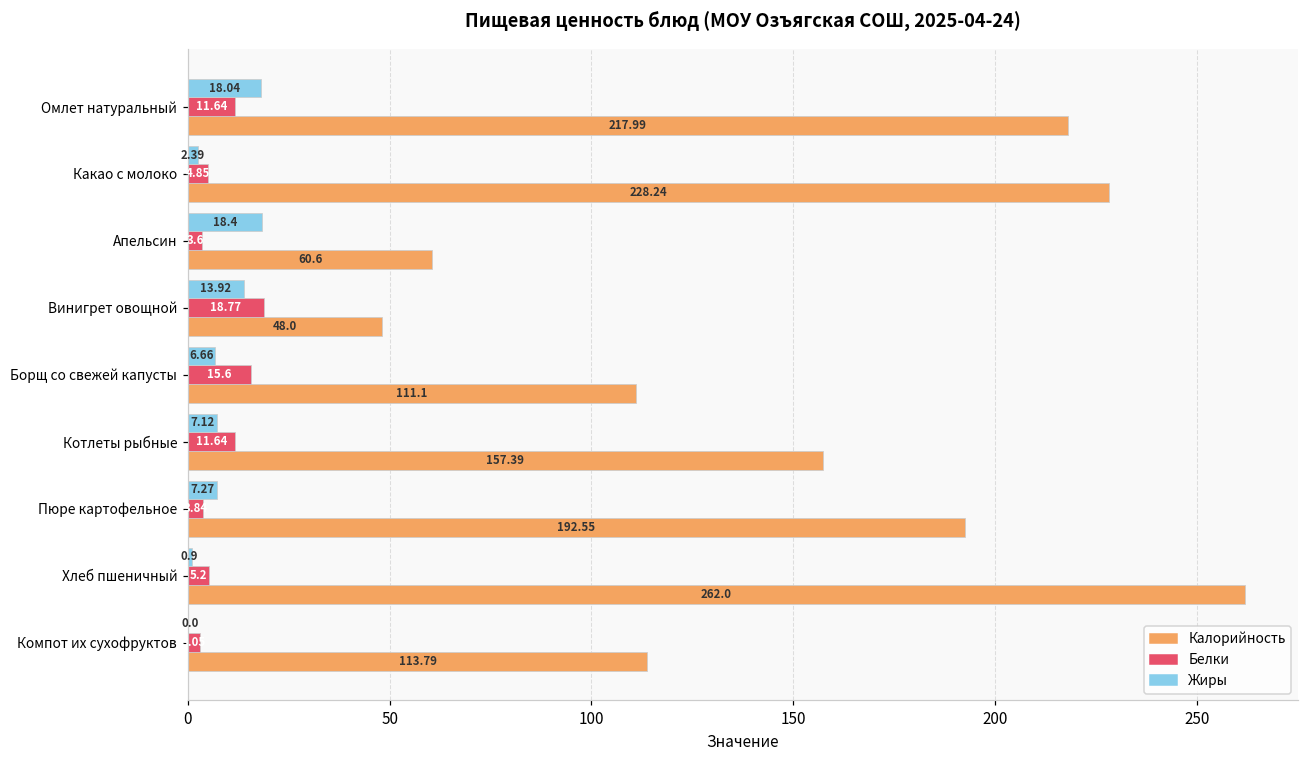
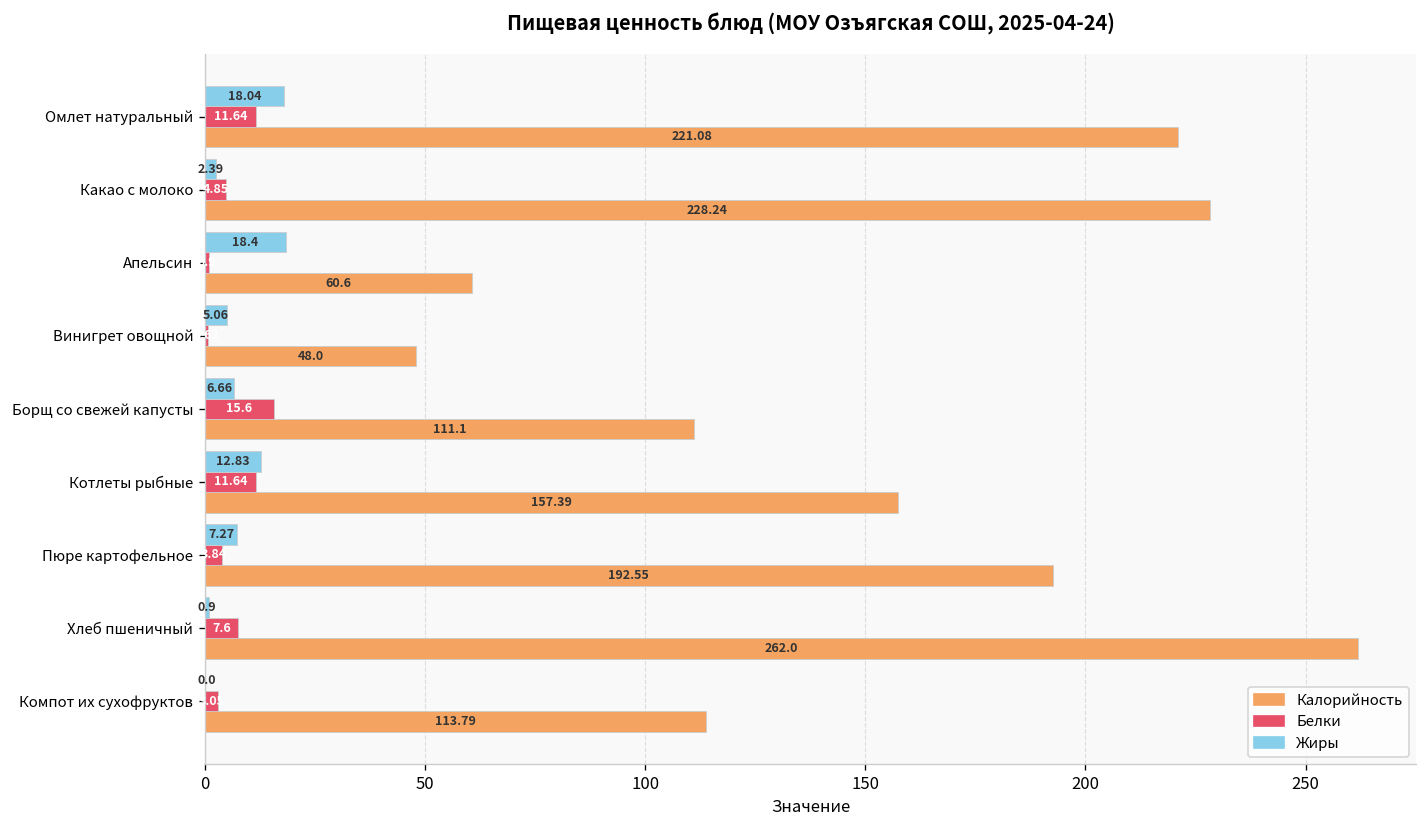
Калорийность, Омлет натуральный: 217.99 -> 221.08
Белки, Апельсин: 4 -> 1
Жиры, Винигрет овощной: 13.92 -> 5.06
Белки, Винигрет овощной: 19 -> 1
Жиры, Котлеты рыбные: 7.12 -> 12.83
Белки, Хлеб пшеничный: 5.2 -> 7.6
